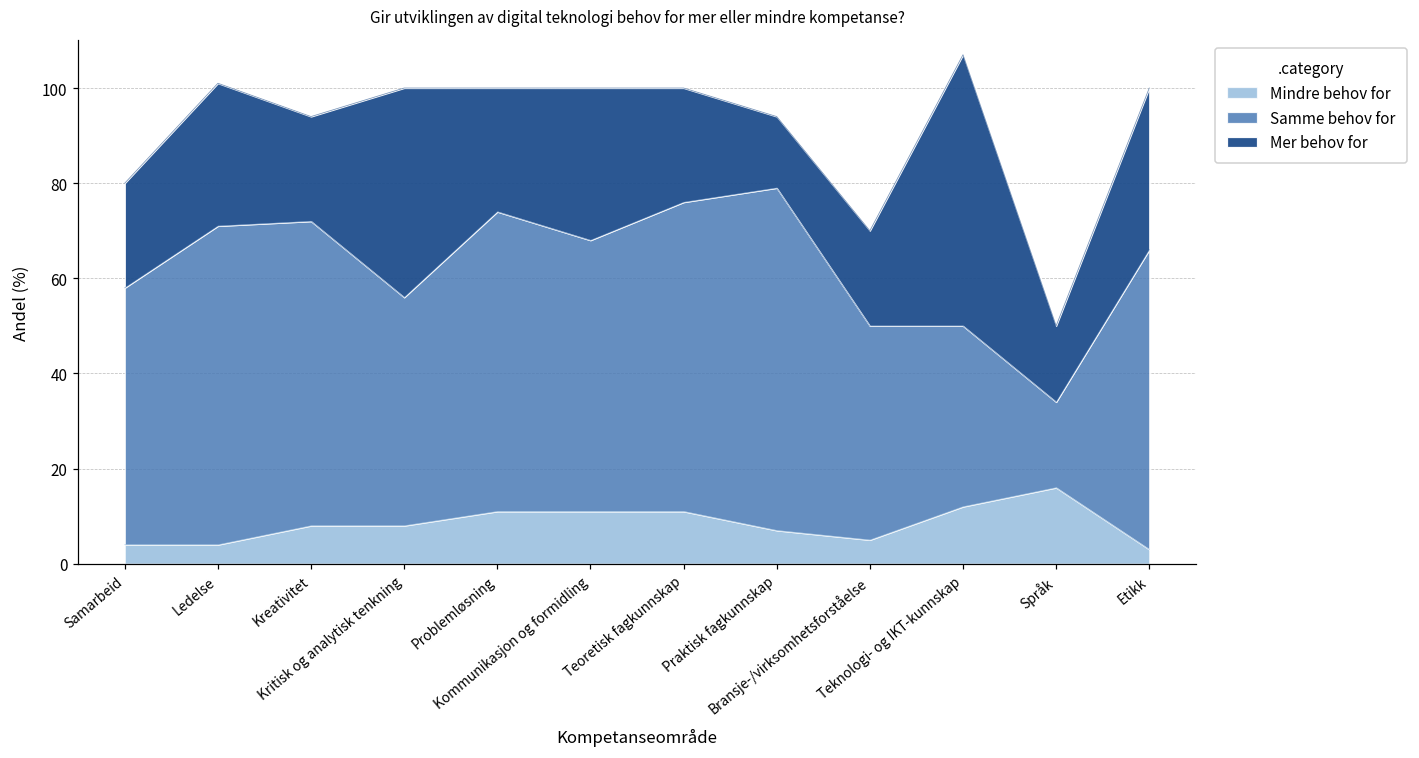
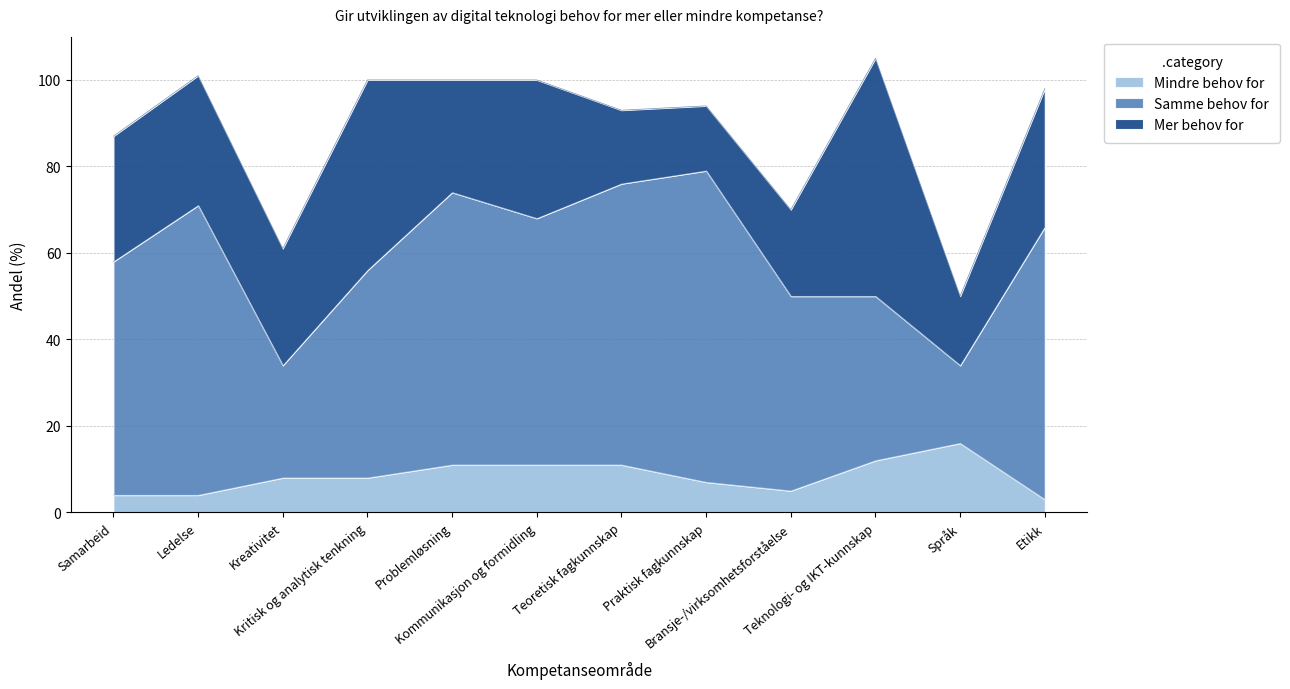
Mer behov for, Samarbeid: 22 -> 29
Samme behov for, Kreativitet: 64 -> 26
Mer behov for, Kreativitet: 22 -> 27
Mer behov for, Teoretisk fagkunnskap: 24 -> 17
Mer behov for, Teknologi- og IKT-kunnskap: 57 -> 55
Mer behov for, Etikk: 34 -> 32
